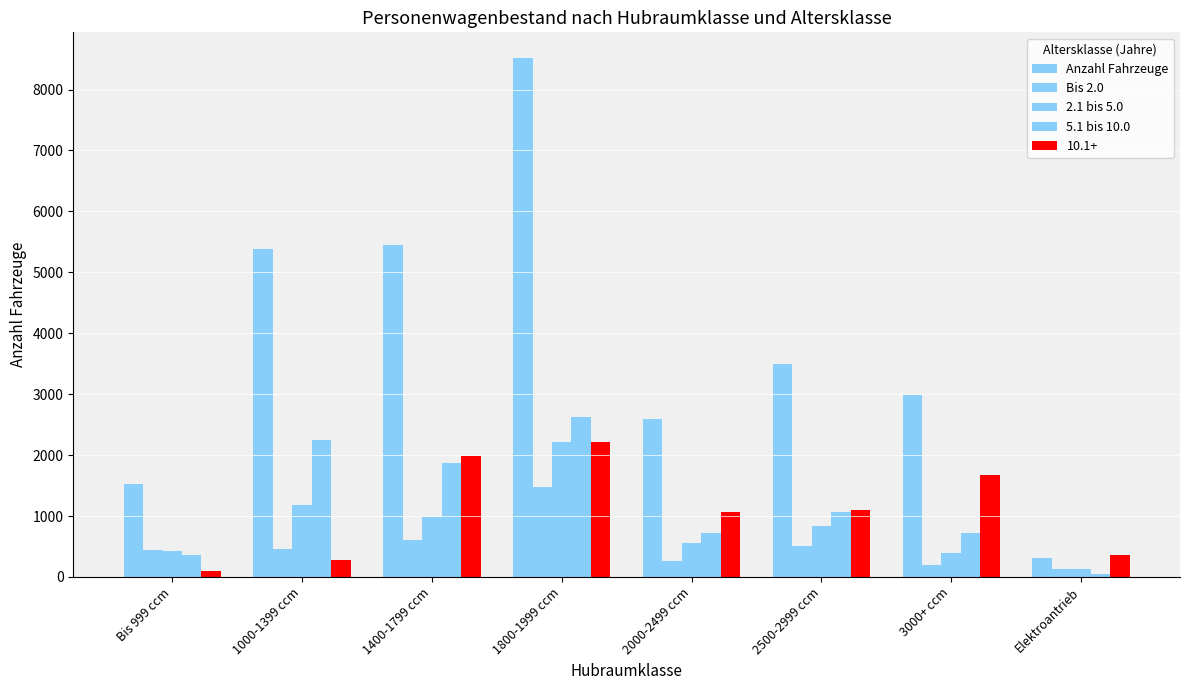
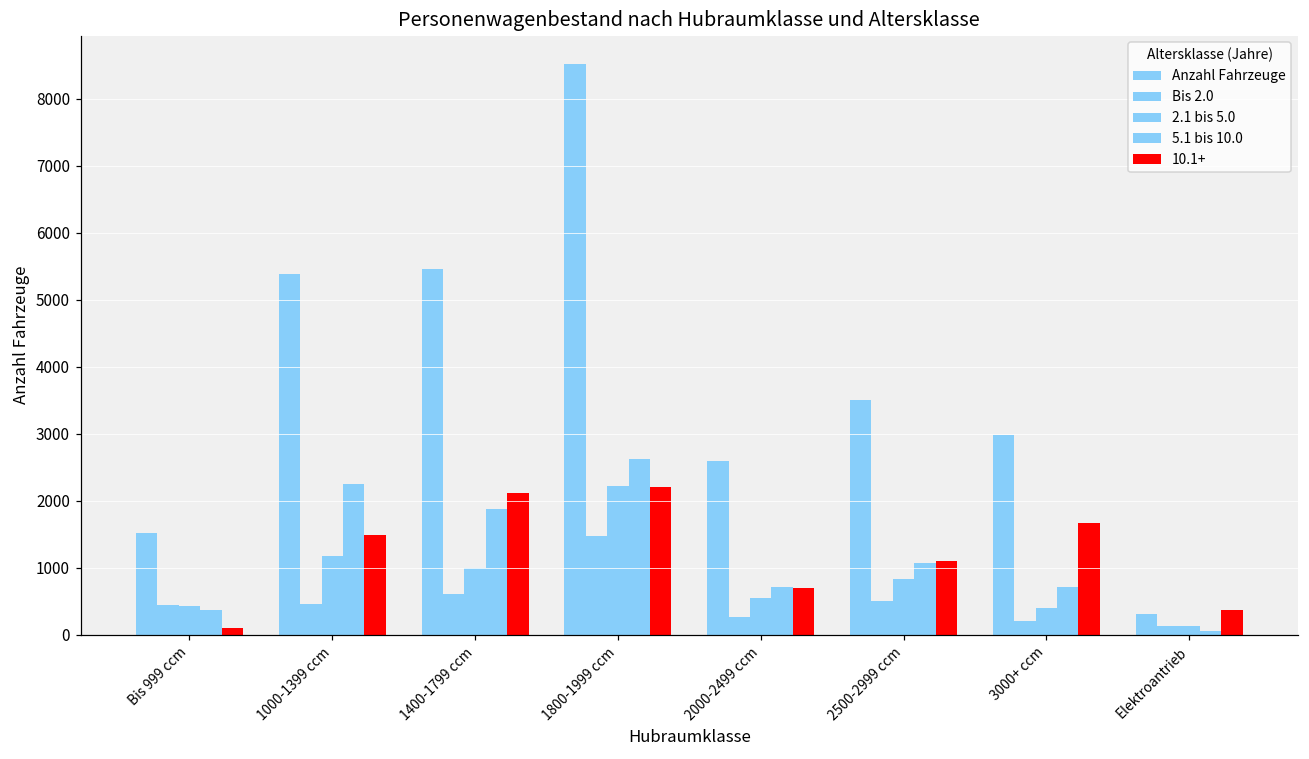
10.1+, 1000-1399 ccm: 300 -> 1500
10.1+, 1400-1799 ccm: 2000 -> 2100
10.1+, 2000-2499 ccm: 1100 -> 700
